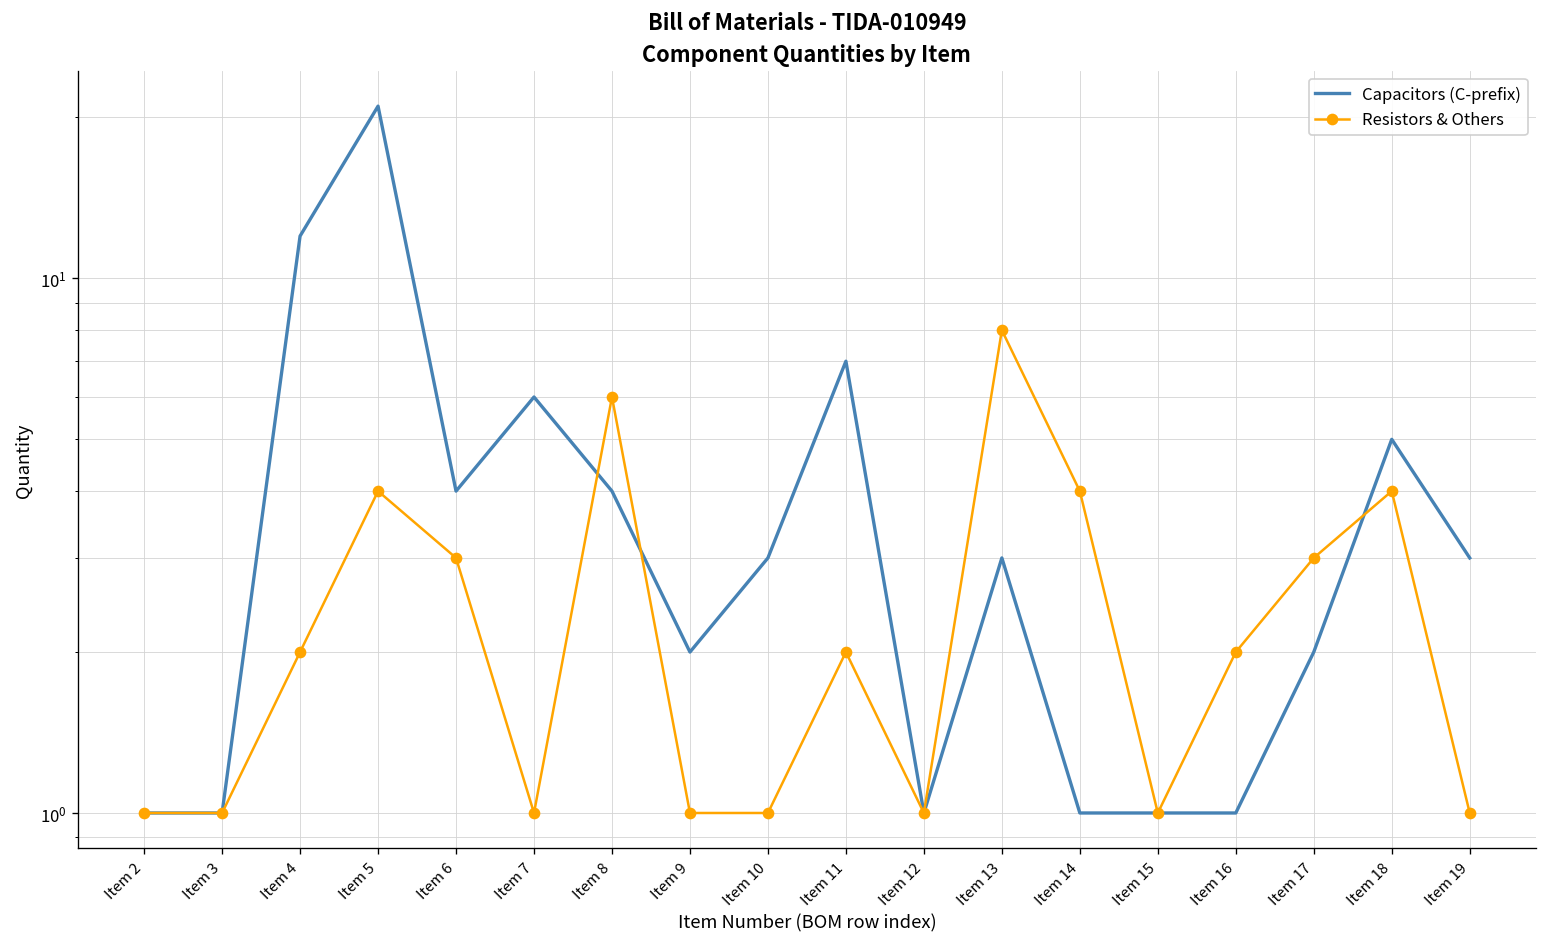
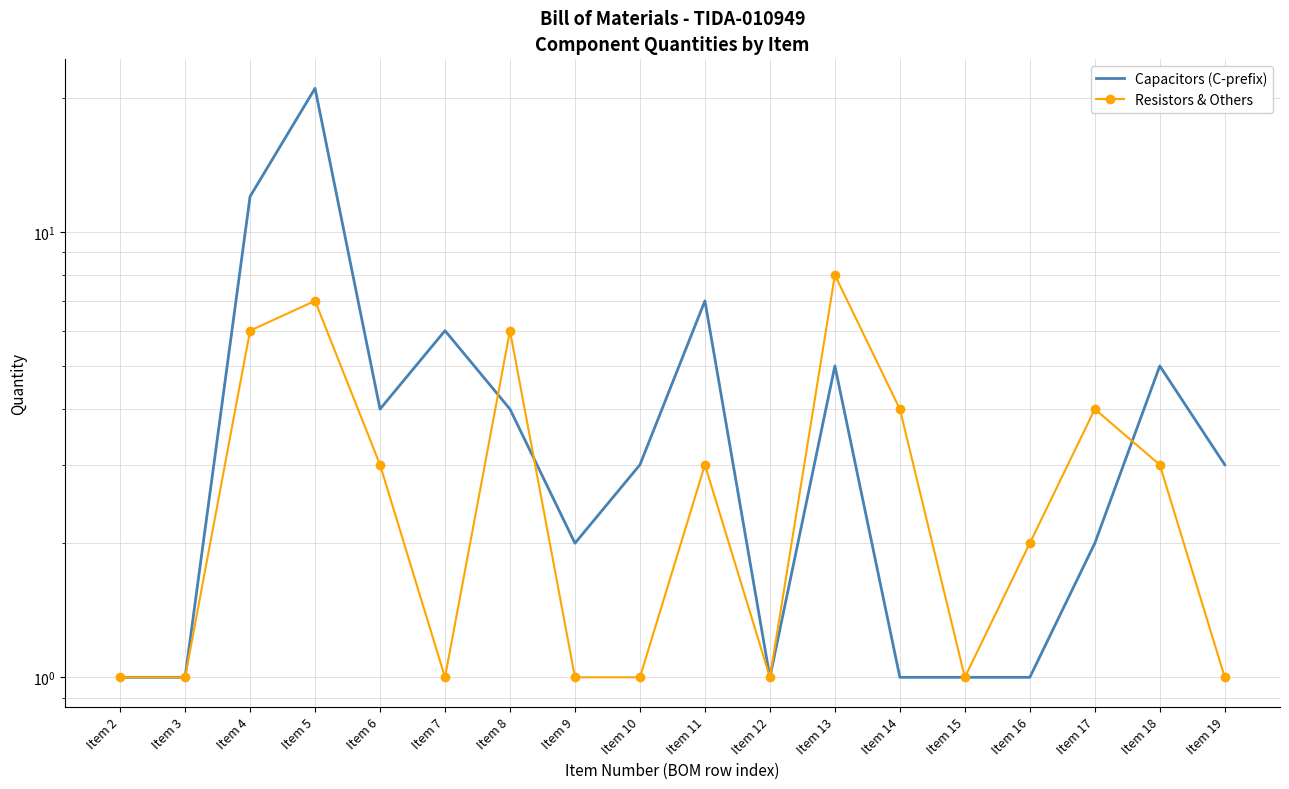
Resistors & Others, Item 4: 2 -> 6
Resistors & Others, Item 5: 4 -> 7
Resistors & Others, Item 11: 2 -> 3
Capacitors (C-prefix), Item 13: 3 -> 5
Resistors & Others, Item 17: 3 -> 4
Resistors & Others, Item 18: 4 -> 3
